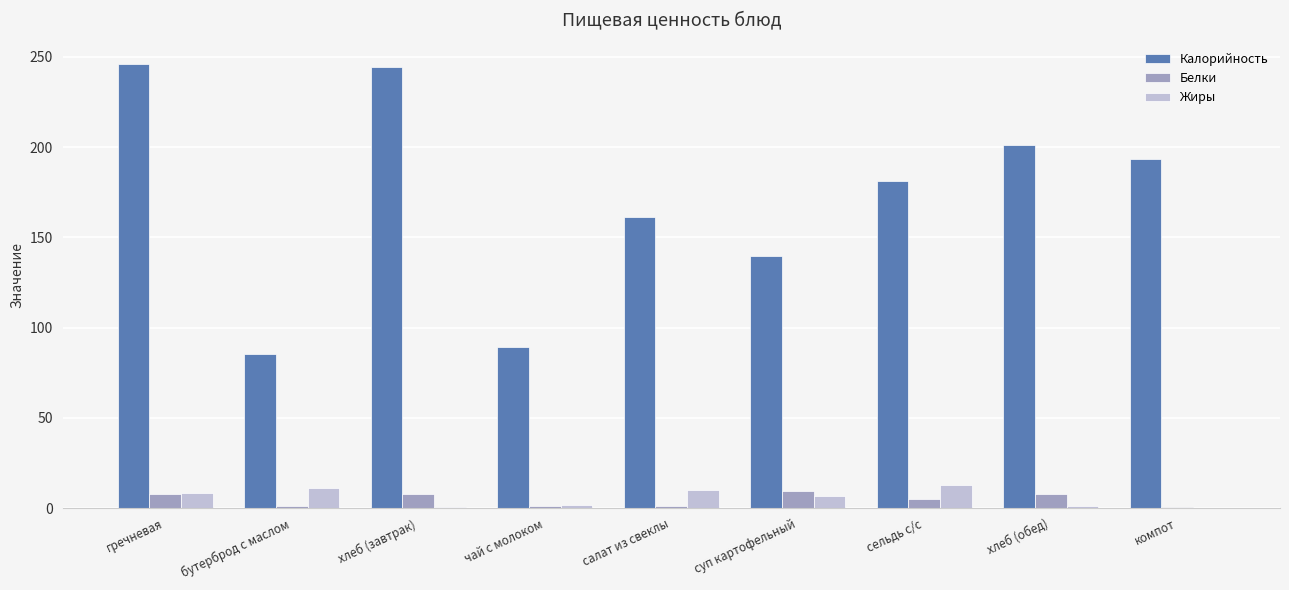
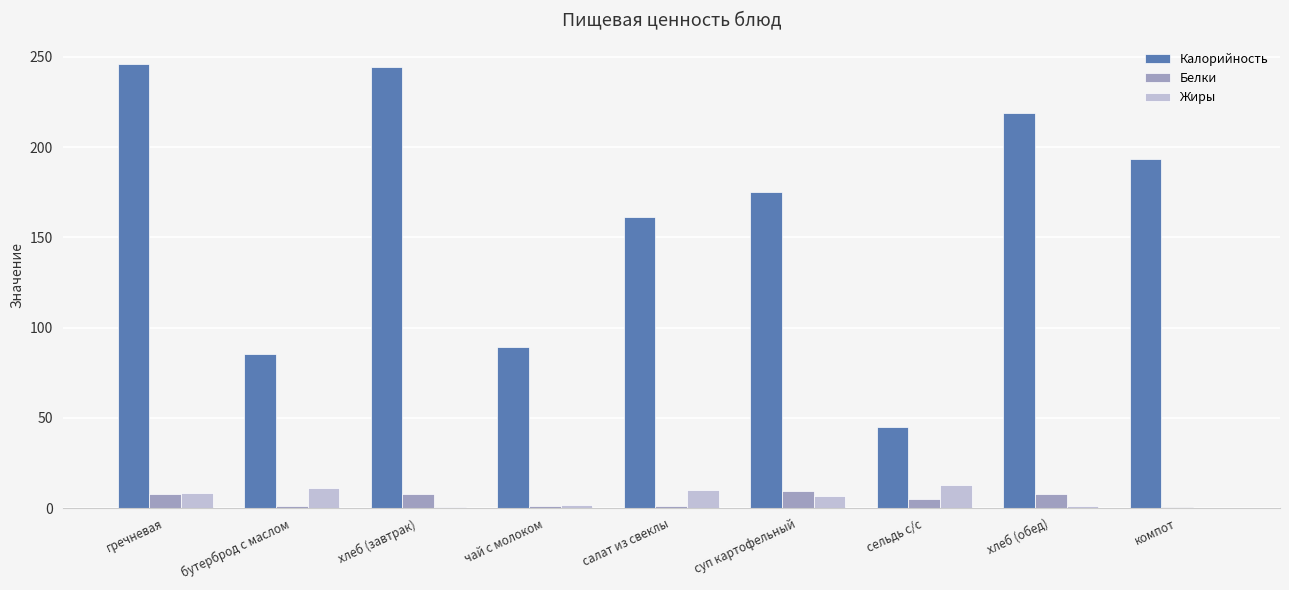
Калорийность, суп картофельный: 140 -> 175
Калорийность, сельдь с/с: 181 -> 45
Калорийность, хлеб (обед): 201 -> 219
